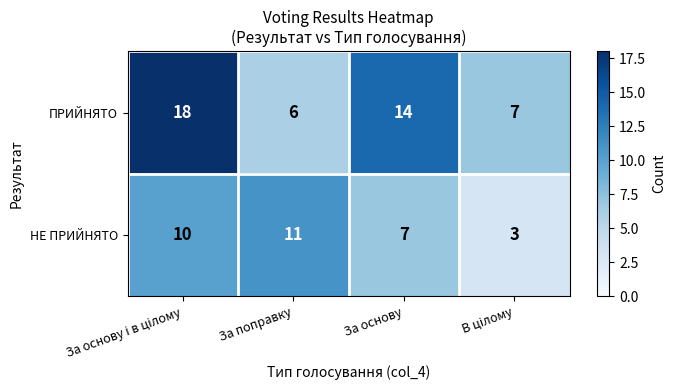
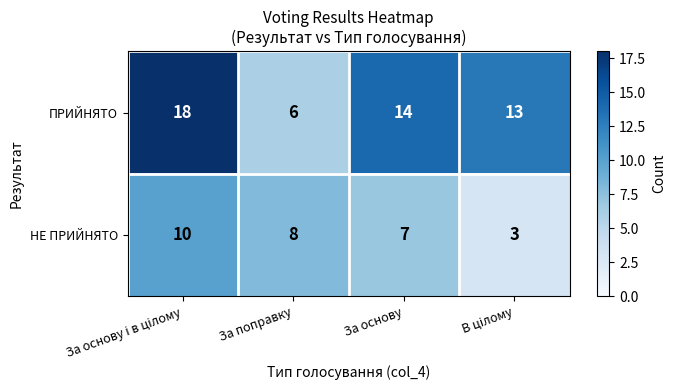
ПРИЙНЯТО, В цілому: 7 -> 13
НЕ ПРИЙНЯТО, За поправку: 11 -> 8
